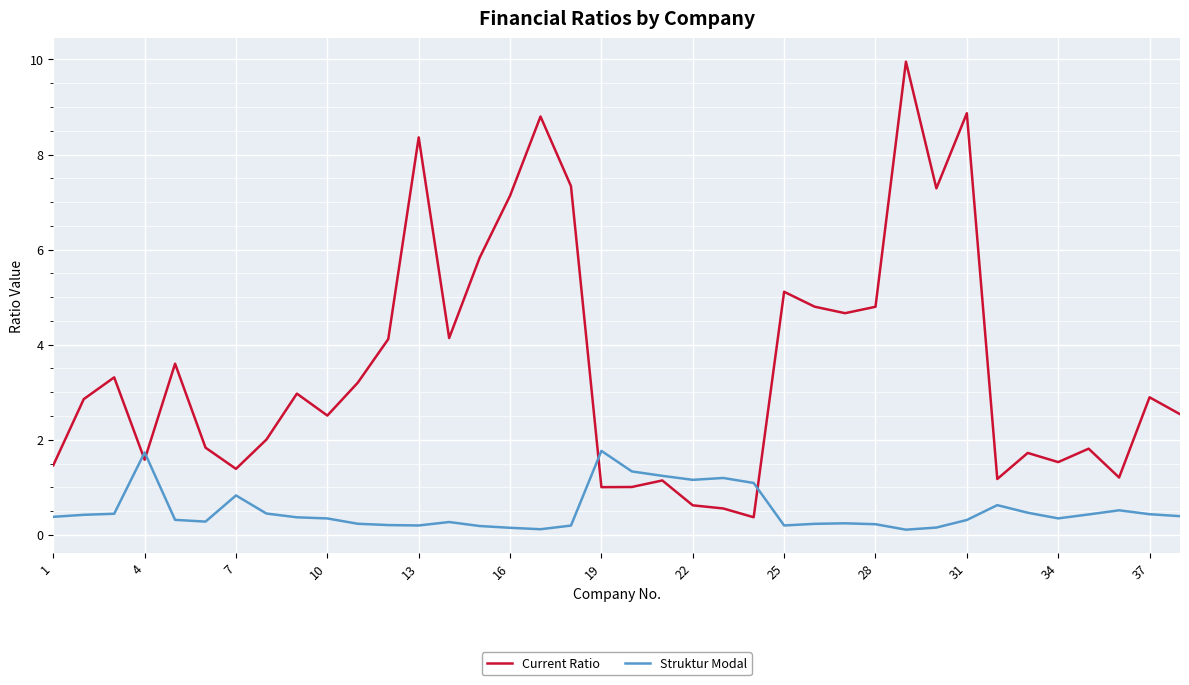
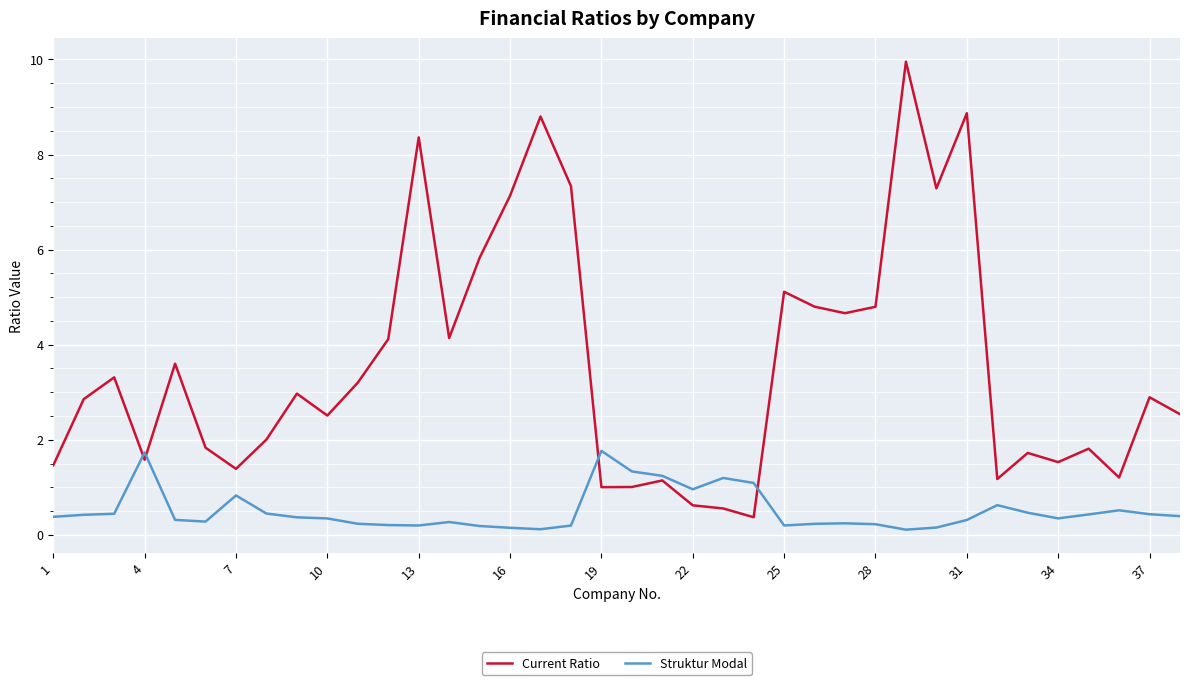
Struktur Modal, 22: 1.2 -> 1.0
